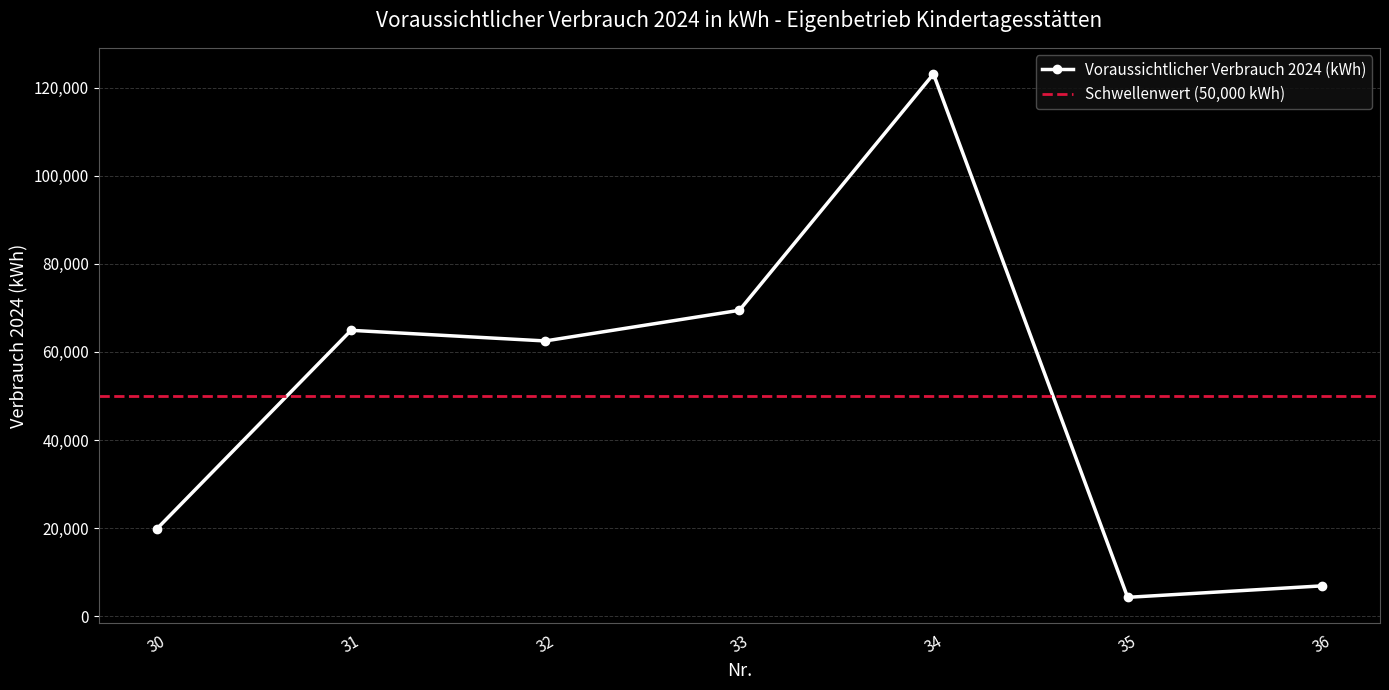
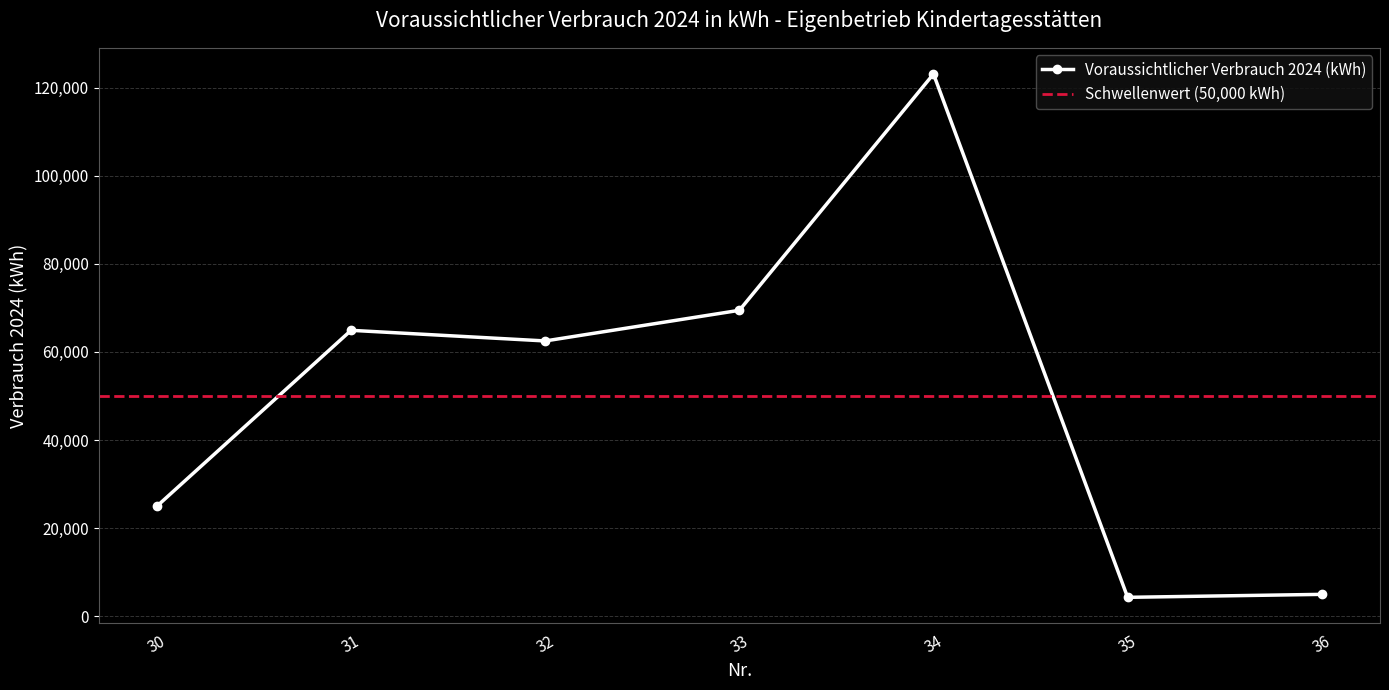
30: 20,000 -> 25,000
36: 7,000 -> 5,000
